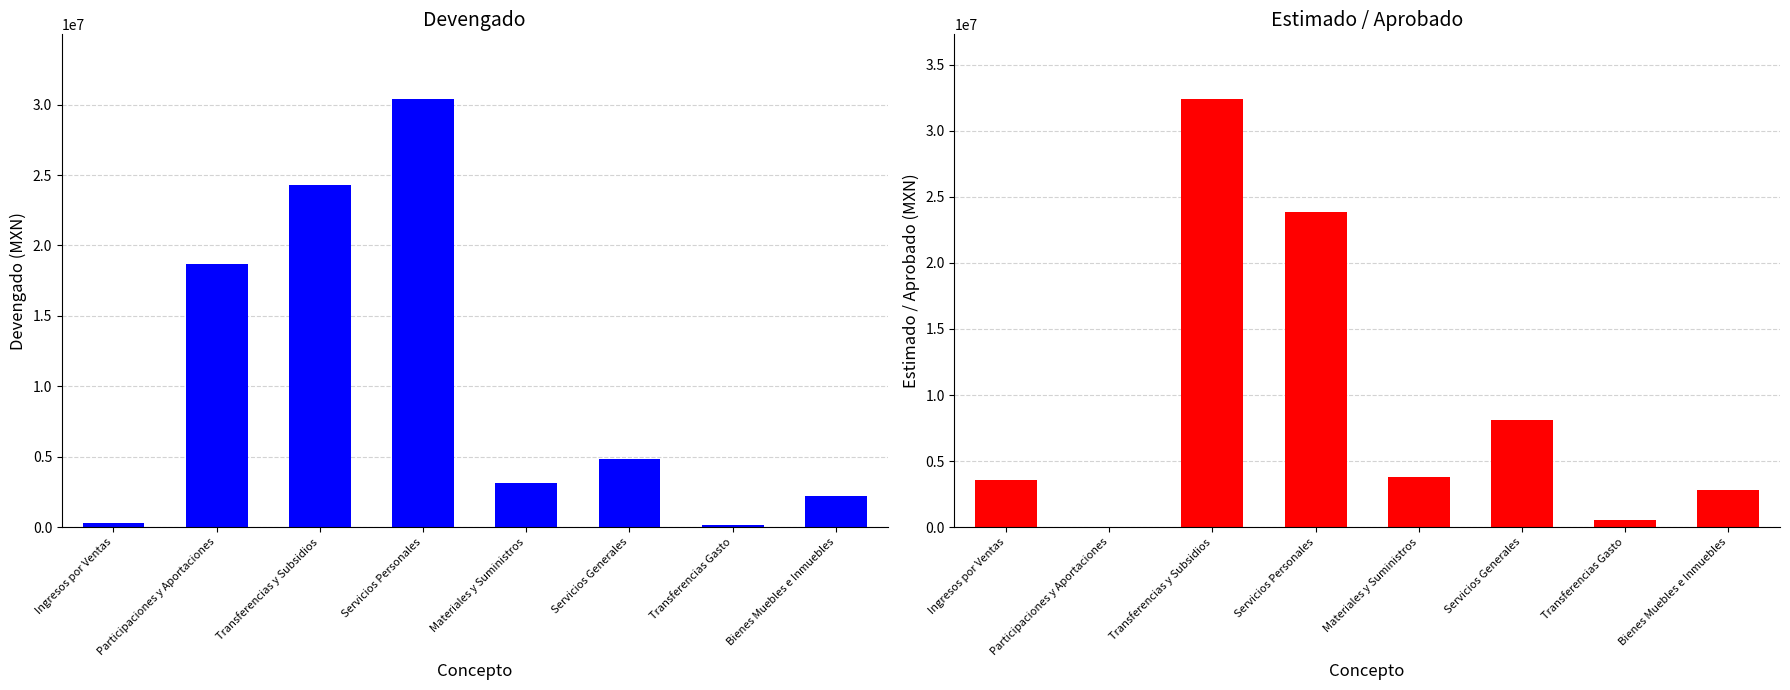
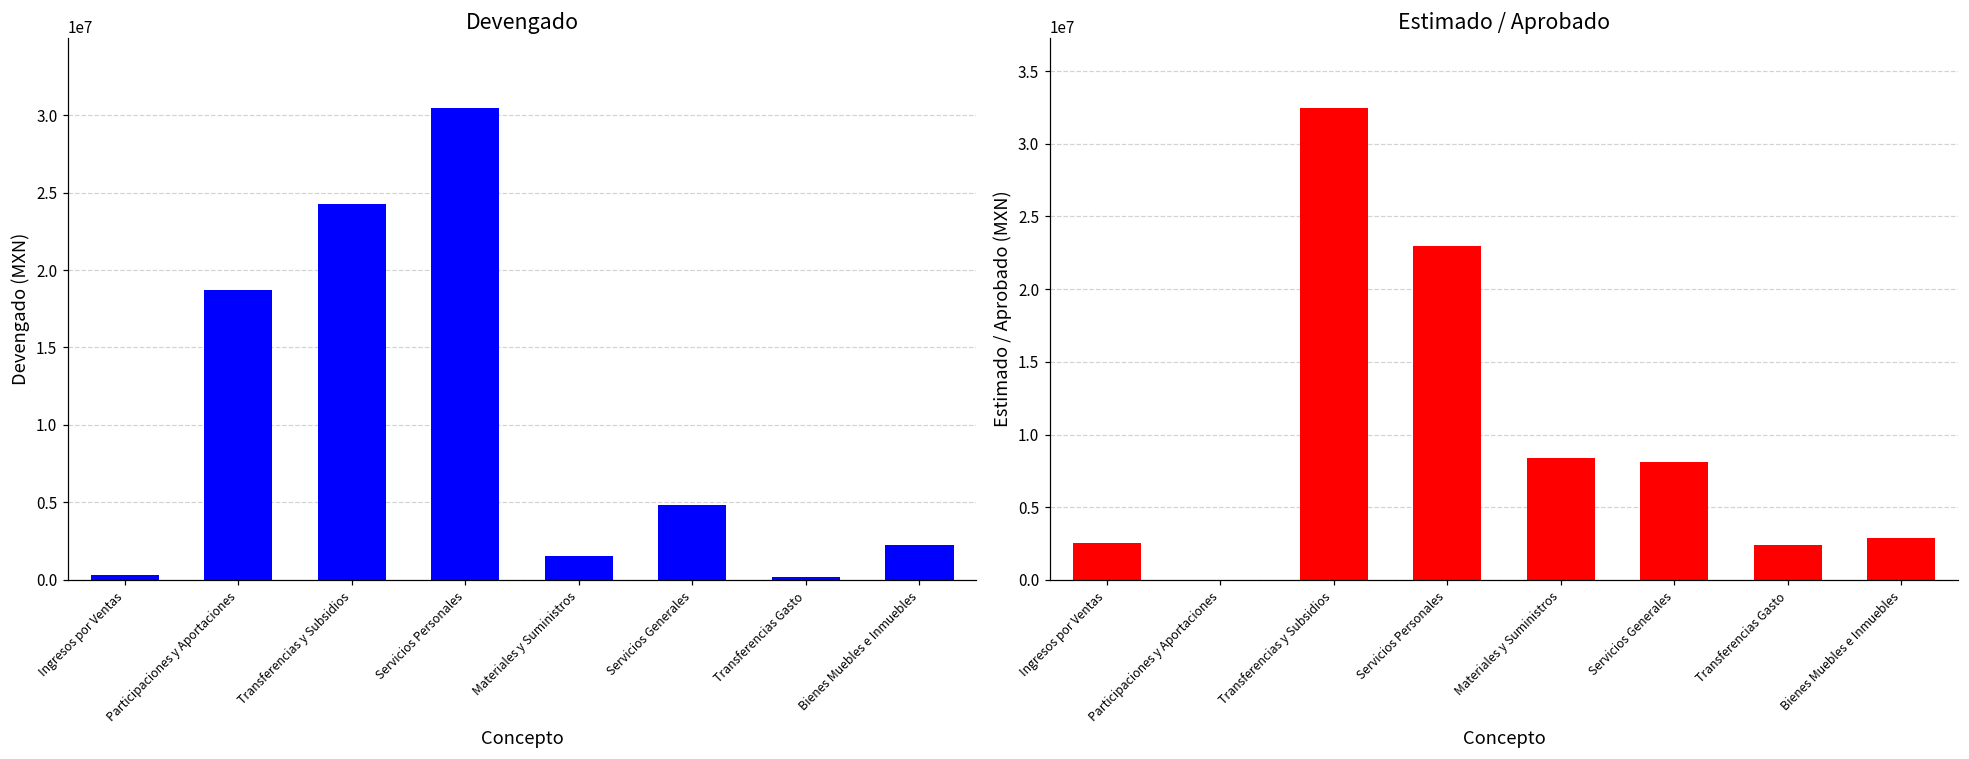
Devengado, Materiales y Suministros: 3100000 -> 1600000
Estimado / Aprobado, Ingresos por Ventas: 3500000 -> 2500000
Estimado / Aprobado, Servicios Personales: 23900000 -> 23000000
Estimado / Aprobado, Materiales y Suministros: 3800000 -> 8400000
Estimado / Aprobado, Transferencias Gasto: 600000 -> 2400000
